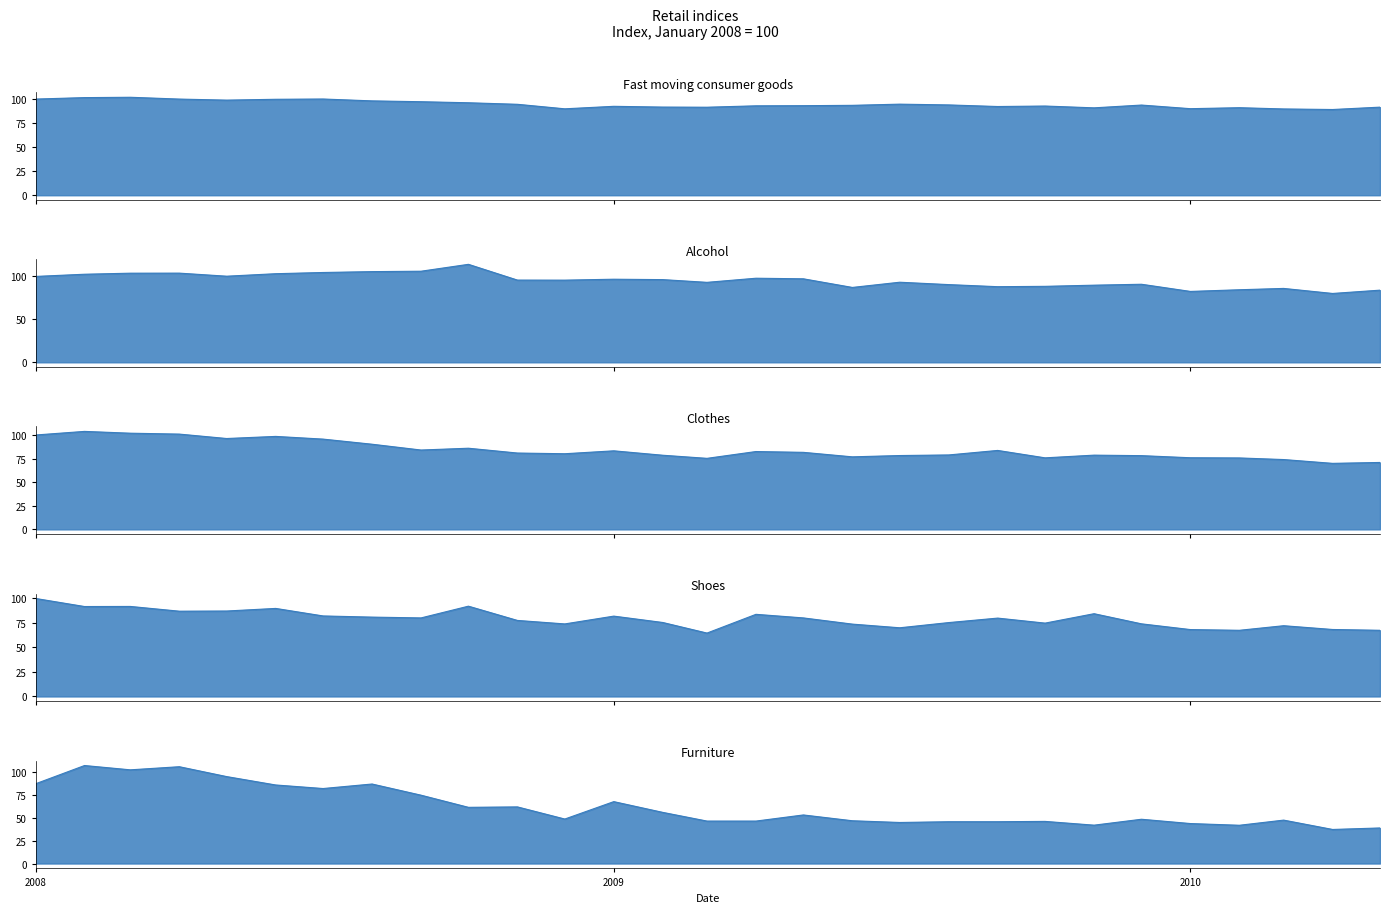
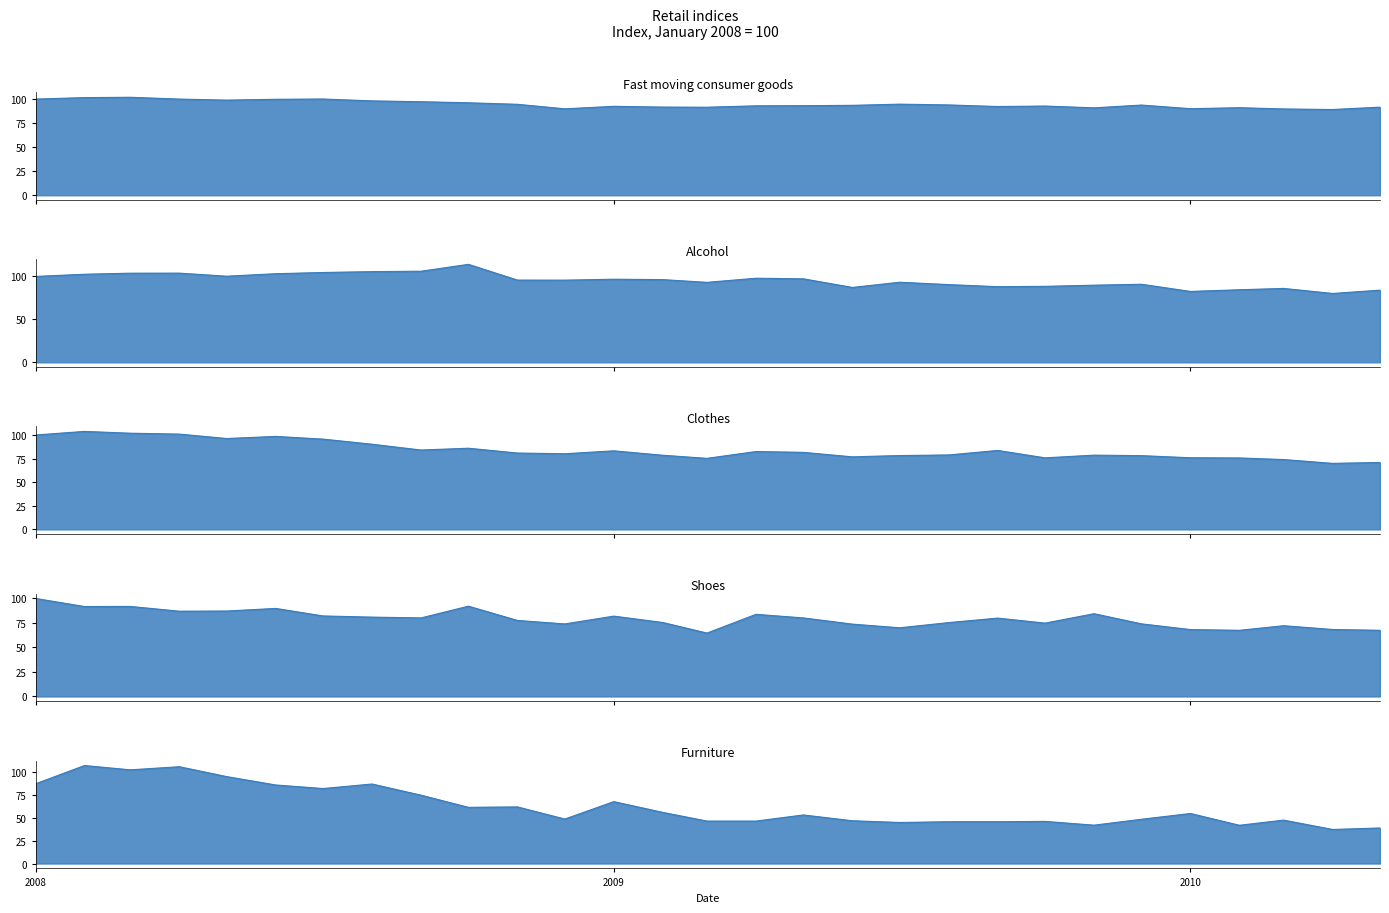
Furniture, 2010: 40 -> 50
